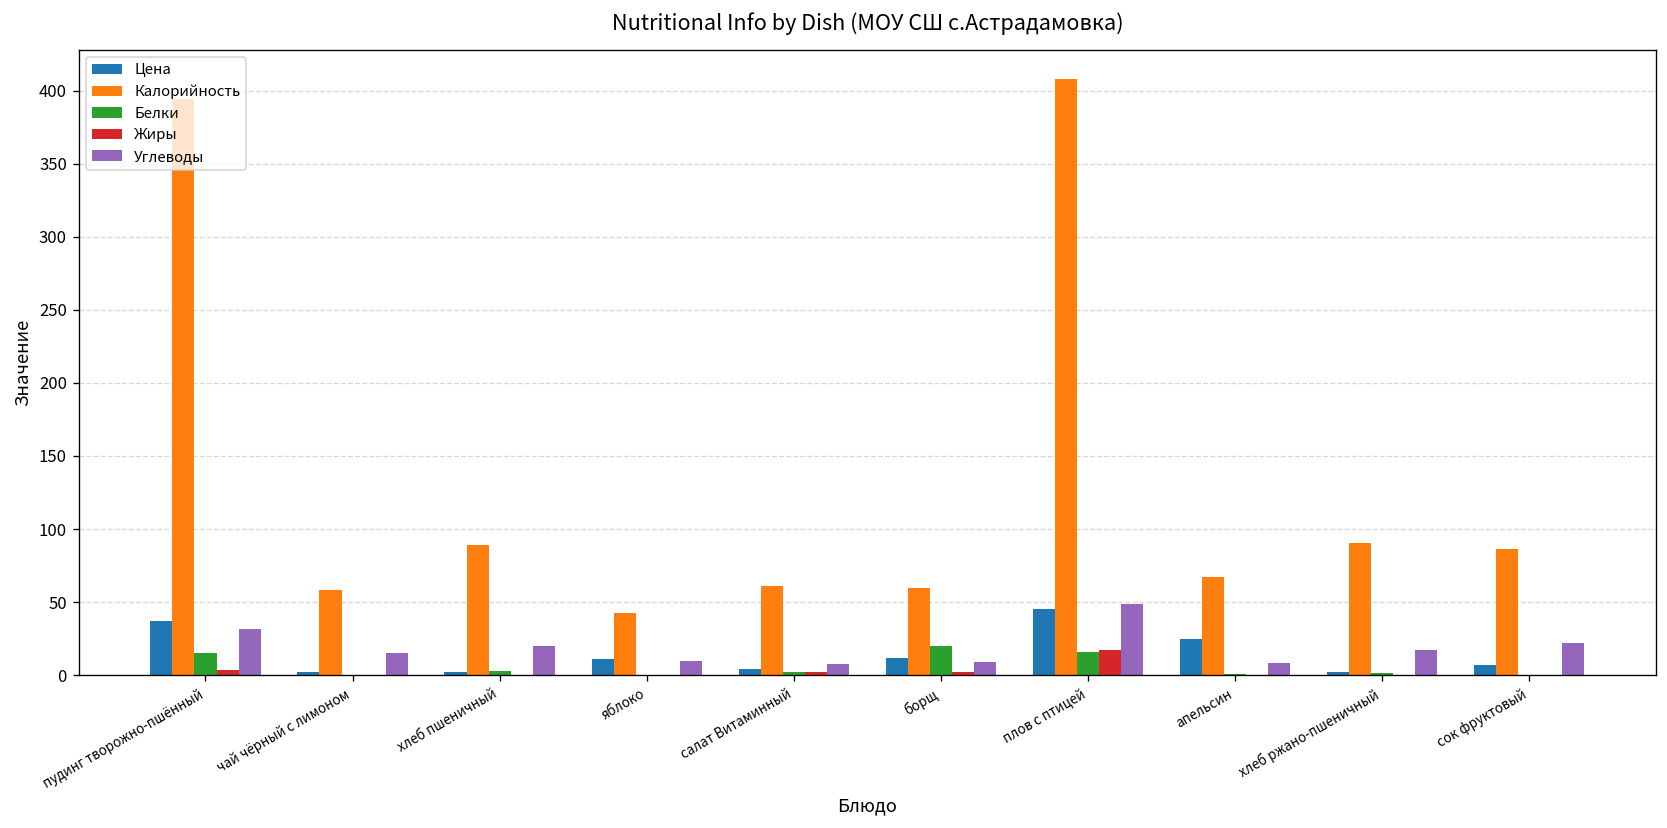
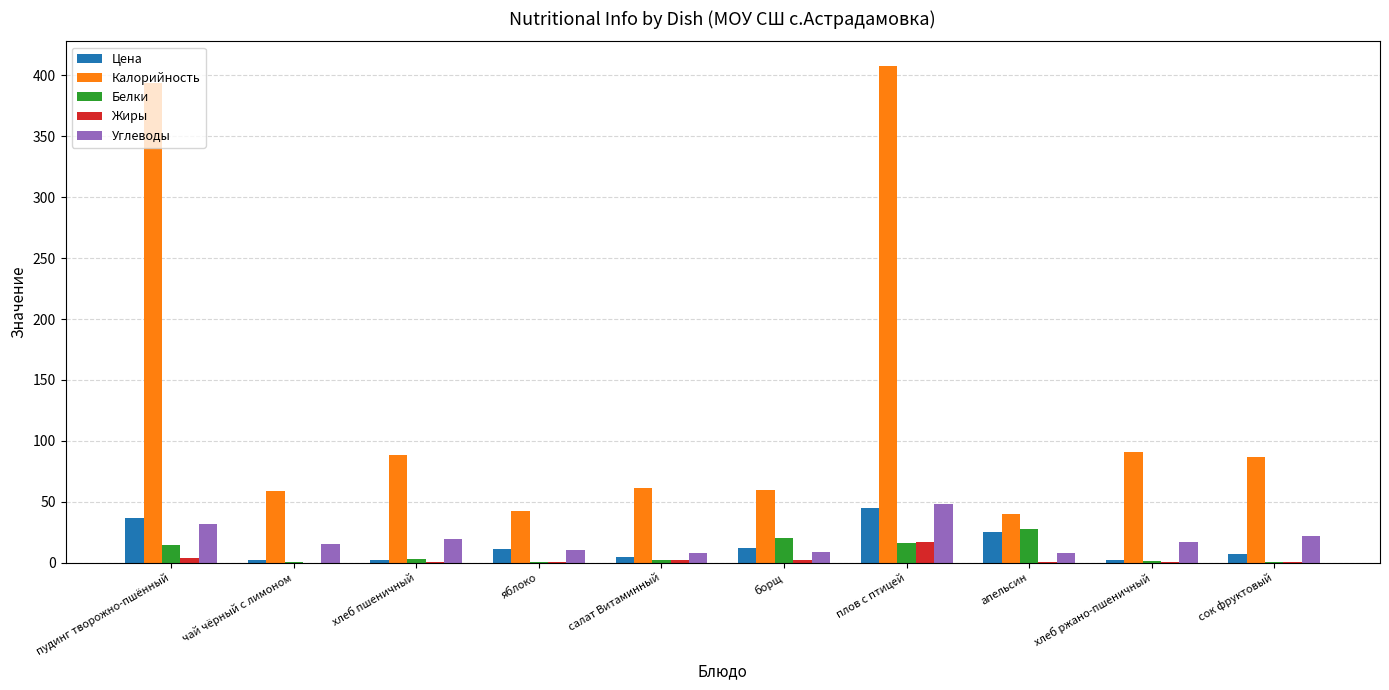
Калорийность, апельсин: 67 -> 40
Белки, апельсин: 1 -> 28
